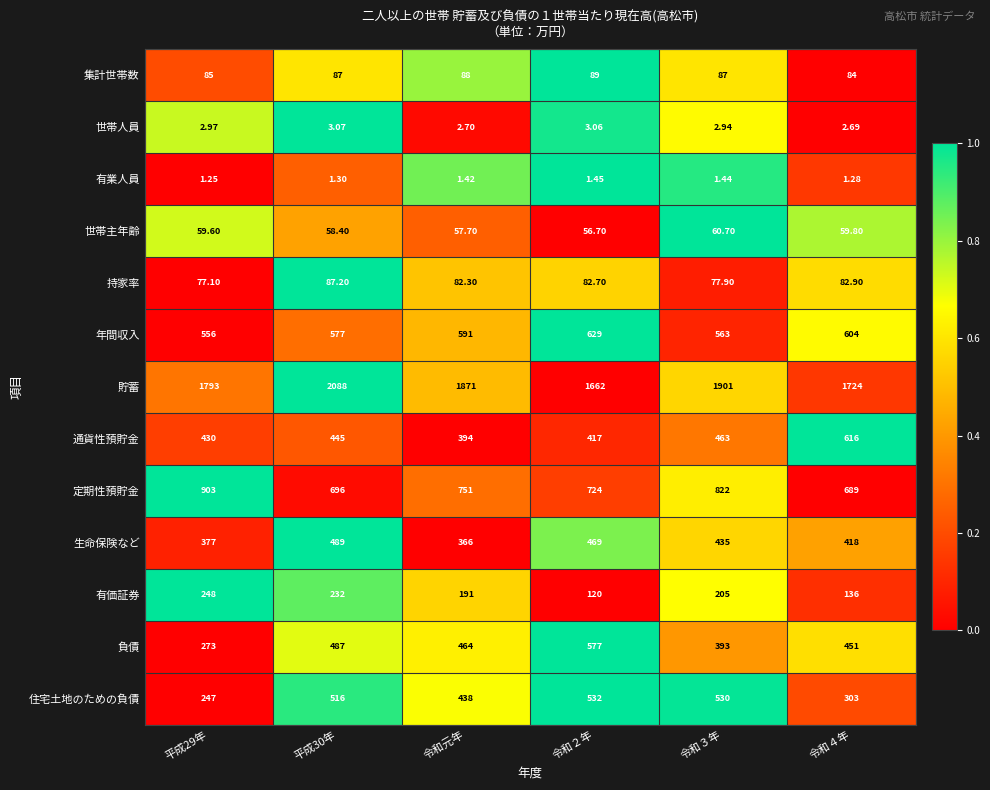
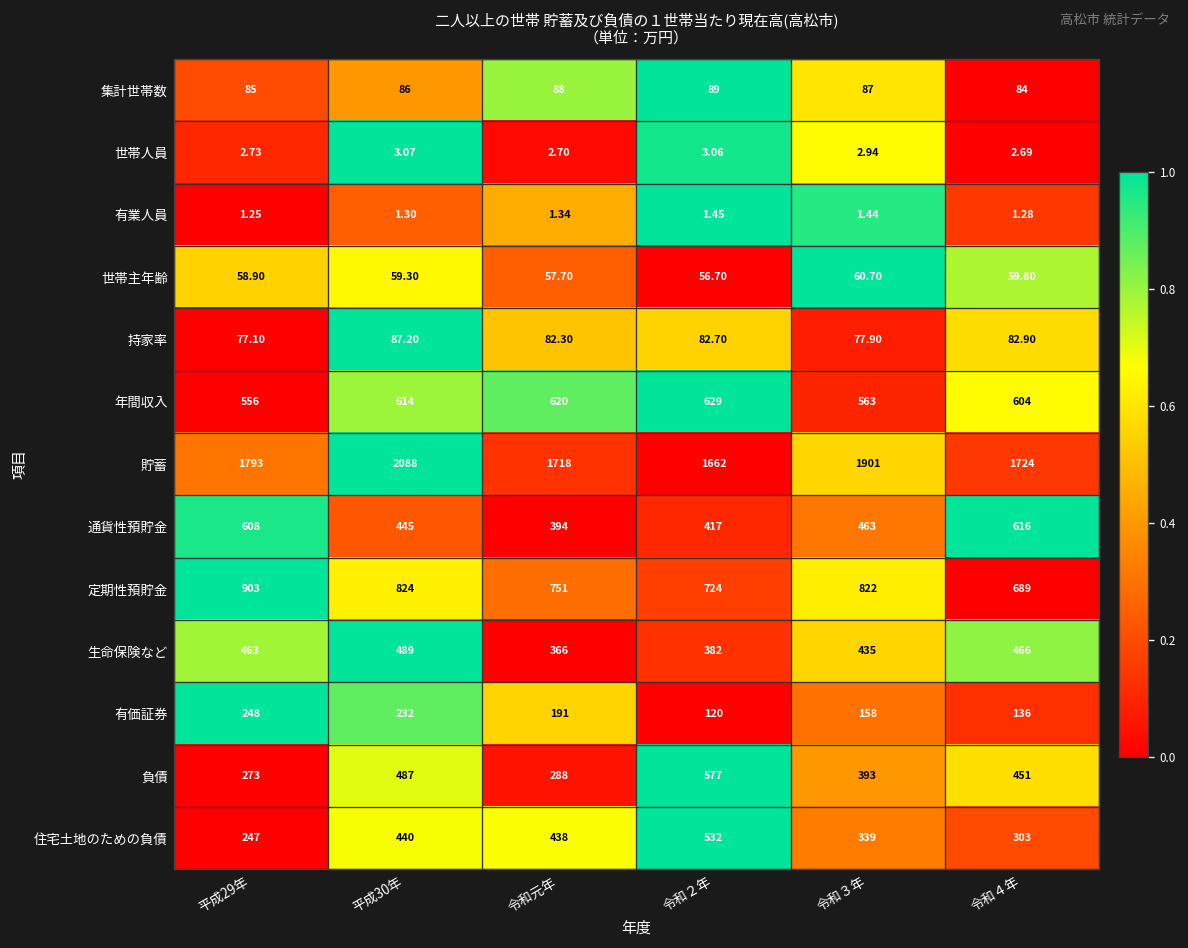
集計世帯数, 平成30年: 87 -> 86
世帯人員, 平成29年: 2.97 -> 2.73
有業人員, 令和元年: 1.42 -> 1.34
世帯主年齢, 平成29年: 59.60 -> 58.90
世帯主年齢, 平成30年: 58.40 -> 59.30
年間収入, 平成30年: 577 -> 614
年間収入, 令和元年: 591 -> 620
貯蓄, 令和元年: 1871 -> 1718
通貨性預貯金, 平成29年: 430 -> 608
定期性預貯金, 平成30年: 696 -> 824
生命保険など, 平成29年: 377 -> 463
生命保険など, 令和２年: 469 -> 382
生命保険など, 令和４年: 418 -> 466
有価証券, 令和３年: 205 -> 158
負債, 令和元年: 464 -> 288
住宅土地のための負債, 平成30年: 516 -> 440
住宅土地のための負債, 令和３年: 530 -> 339
